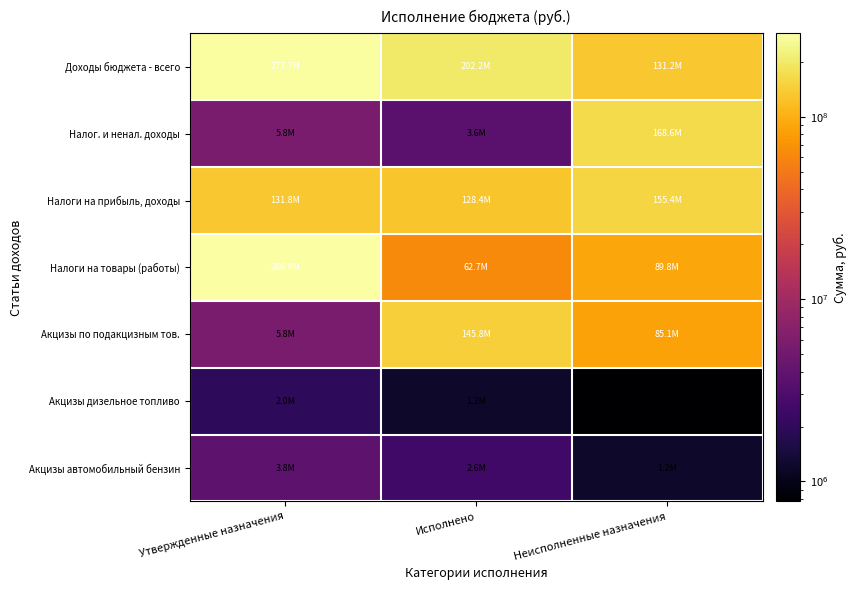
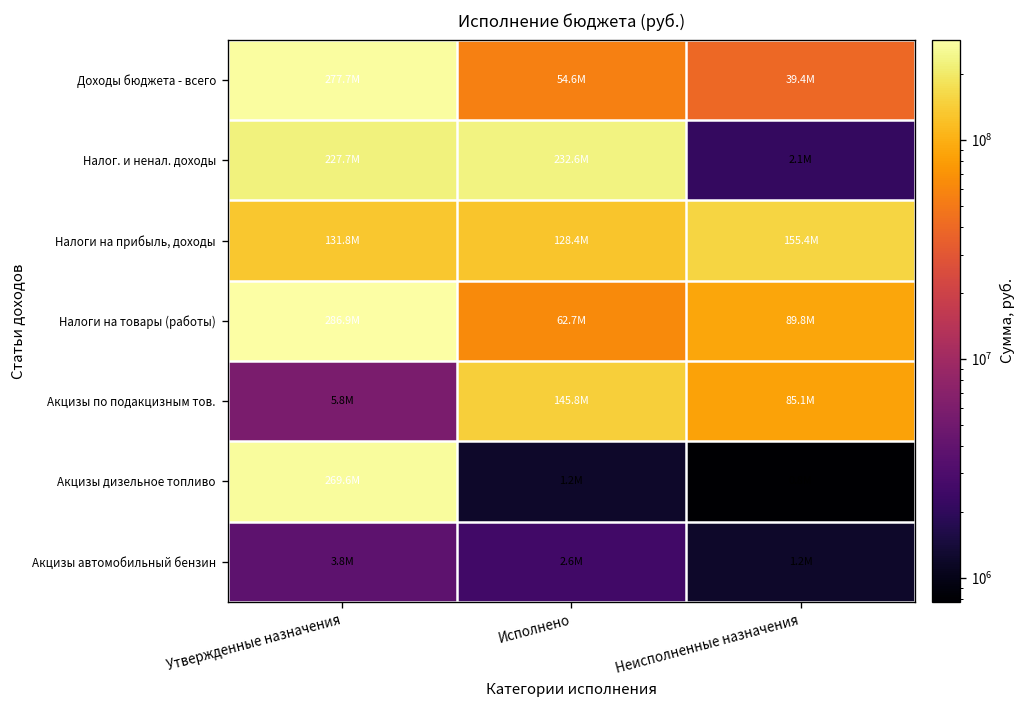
Доходы бюджета - всего, Исполнено: 202.2M -> 54.6M
Доходы бюджета - всего, Неисполненные назначения: 131.2M -> 39.4M
Налог. и ненал. доходы, Утвержденные назначения: 5.8M -> 227.7M
Налог. и ненал. доходы, Исполнено: 3.6M -> 232.6M
Налог. и ненал. доходы, Неисполненные назначения: 168.6M -> 2.1M
Акцизы дизельное топливо, Утвержденные назначения: 2.0M -> 269.6M
